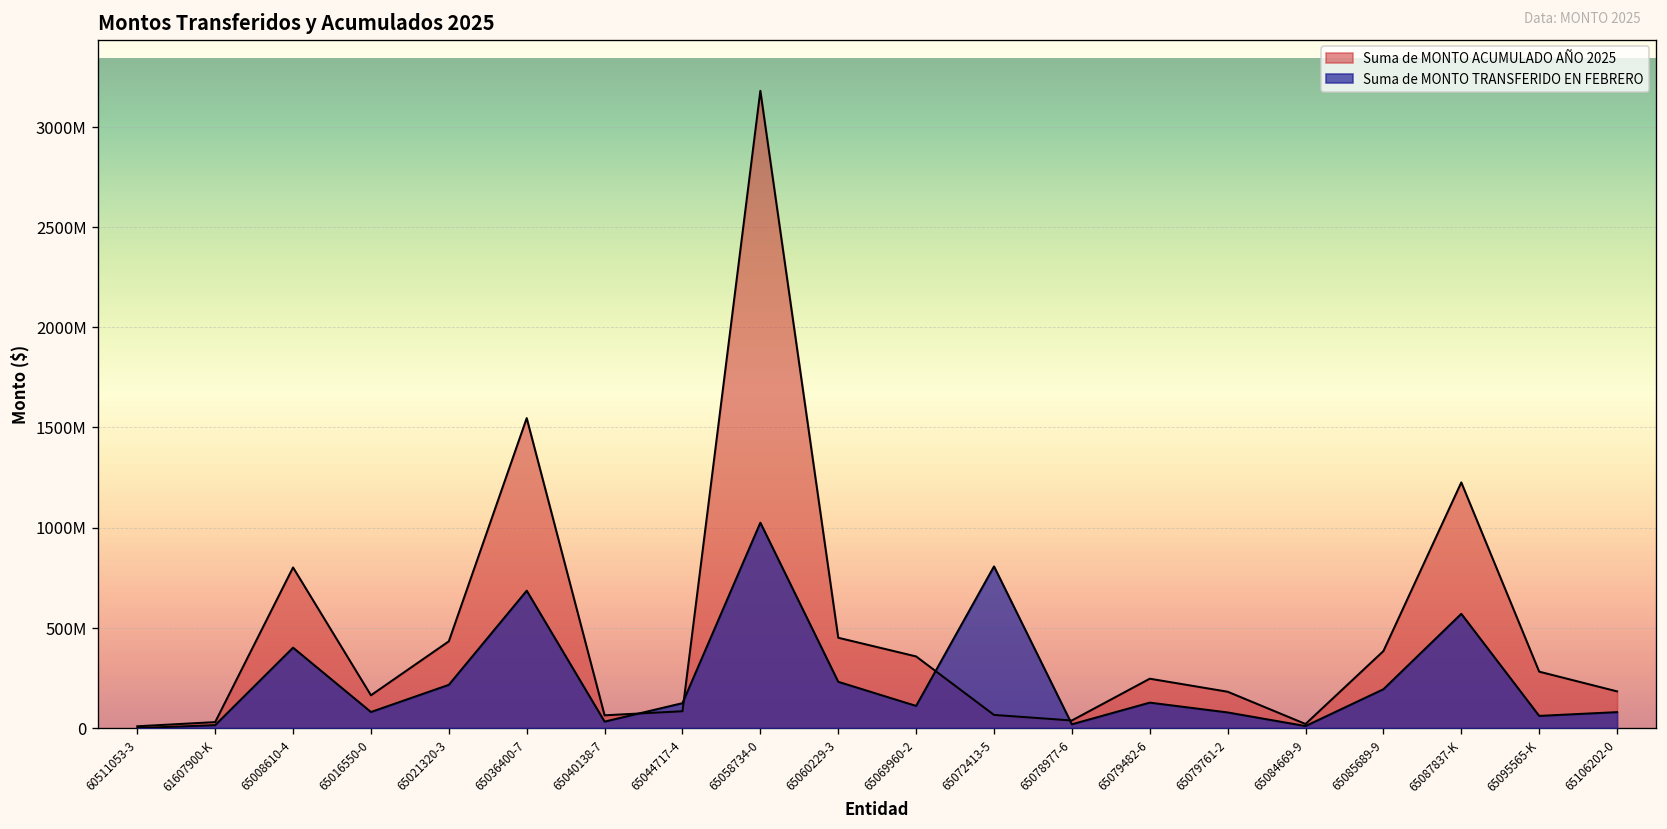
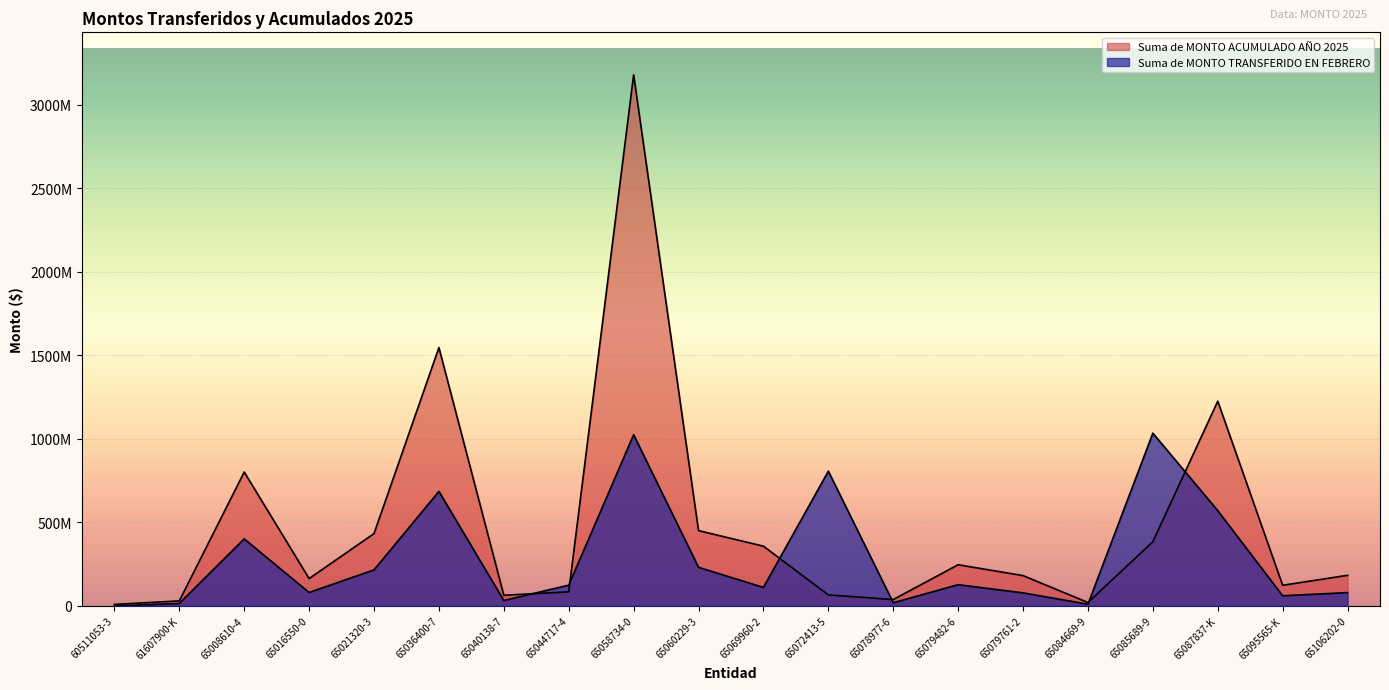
Suma de MONTO TRANSFERIDO EN FEBRERO, 65085689-9: 190000000 -> 1030000000
Suma de MONTO ACUMULADO AÑO 2025, 65095565-K: 280000000 -> 120000000
